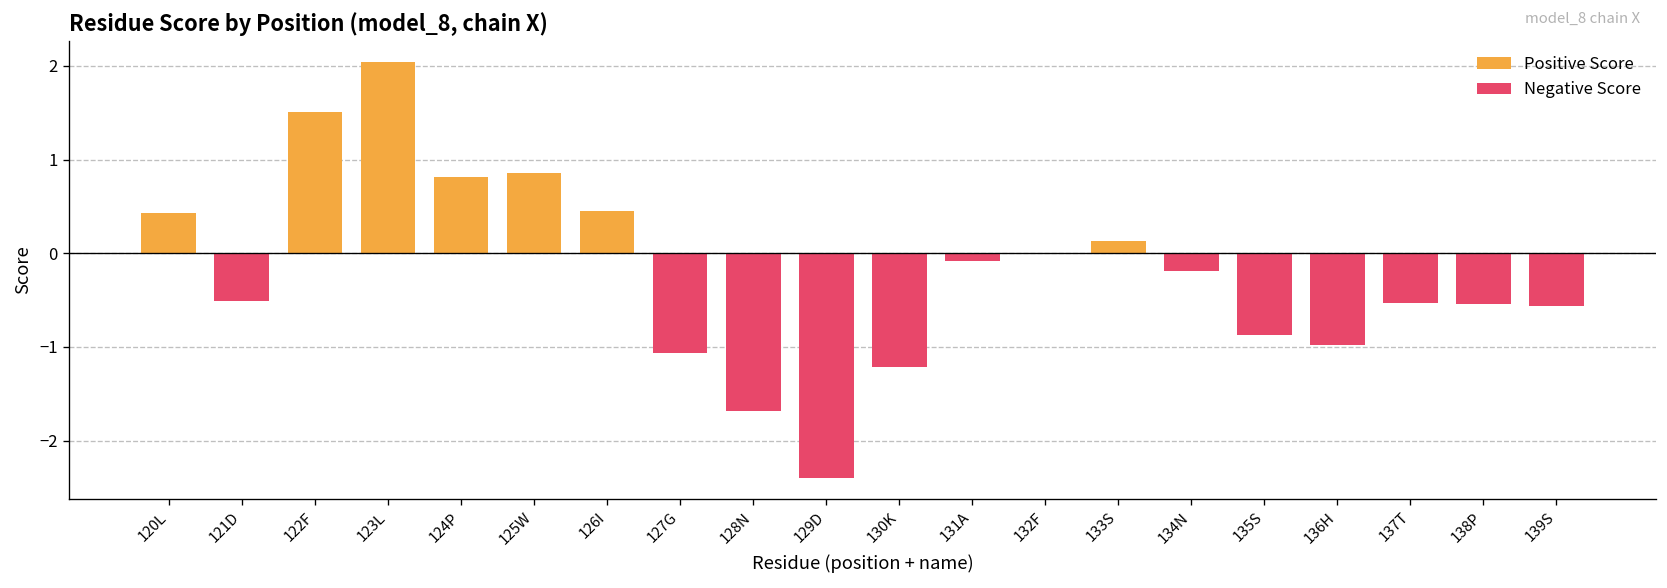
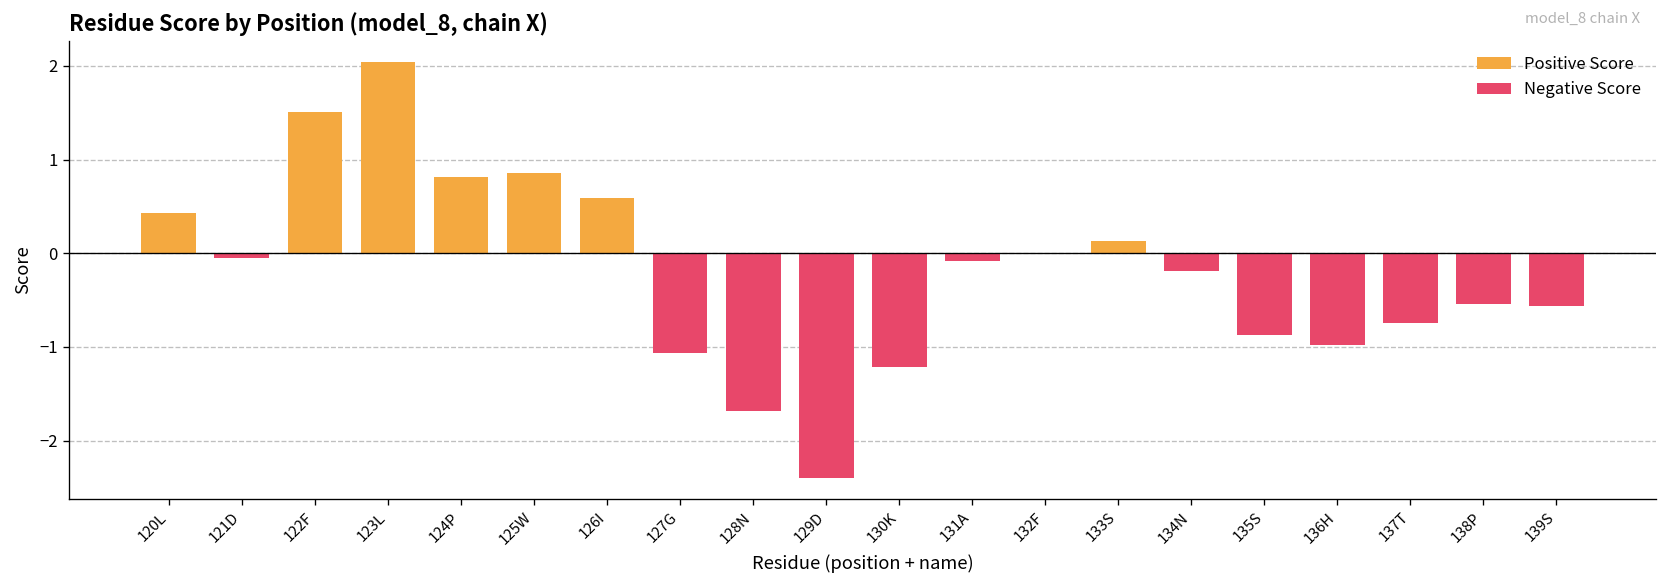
Negative Score, 121D: -0.5 -> -0.1
Positive Score, 126I: 0.5 -> 0.6
Negative Score, 137T: -0.5 -> -0.7
